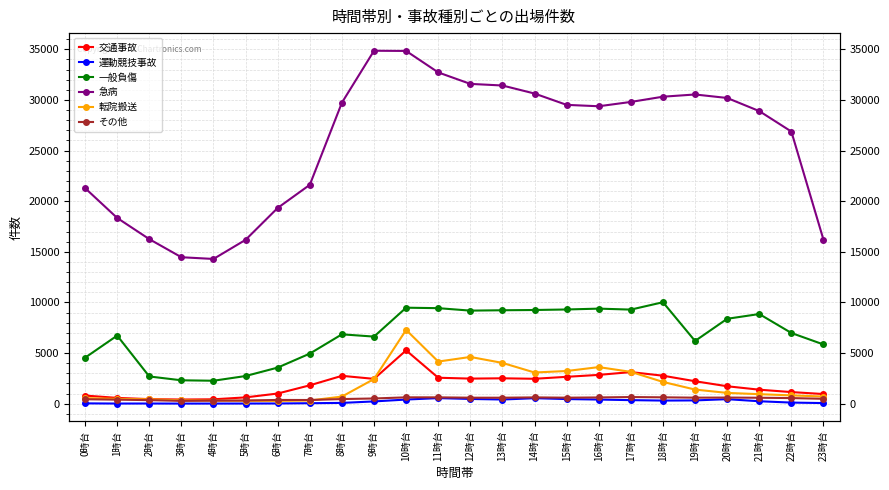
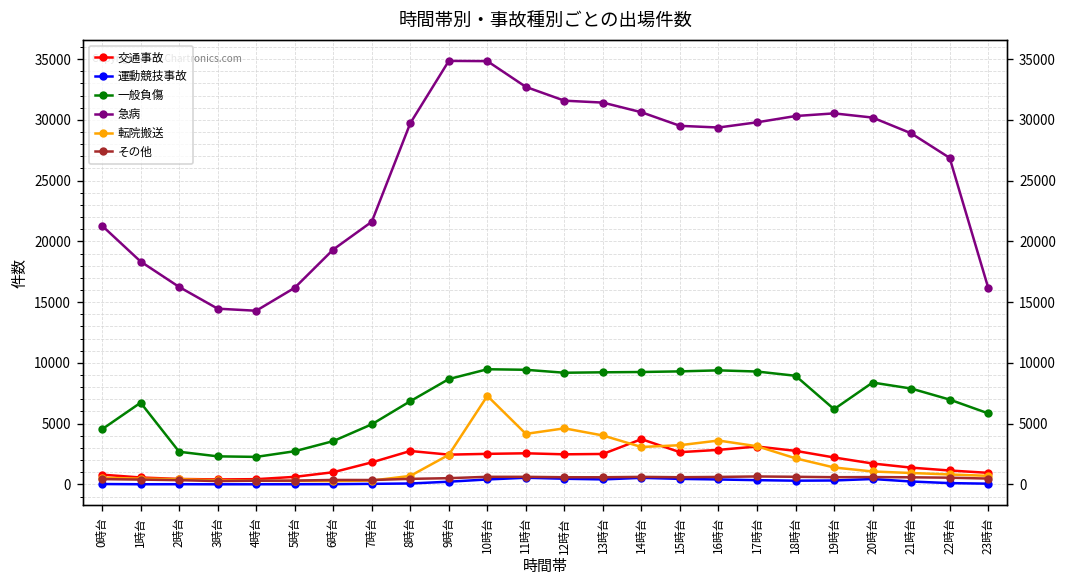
一般負傷, 9時台: 6600 -> 8700
交通事故, 10時台: 5300 -> 2500
交通事故, 14時台: 2500 -> 3700
一般負傷, 18時台: 10000 -> 8900
一般負傷, 21時台: 8900 -> 7900
